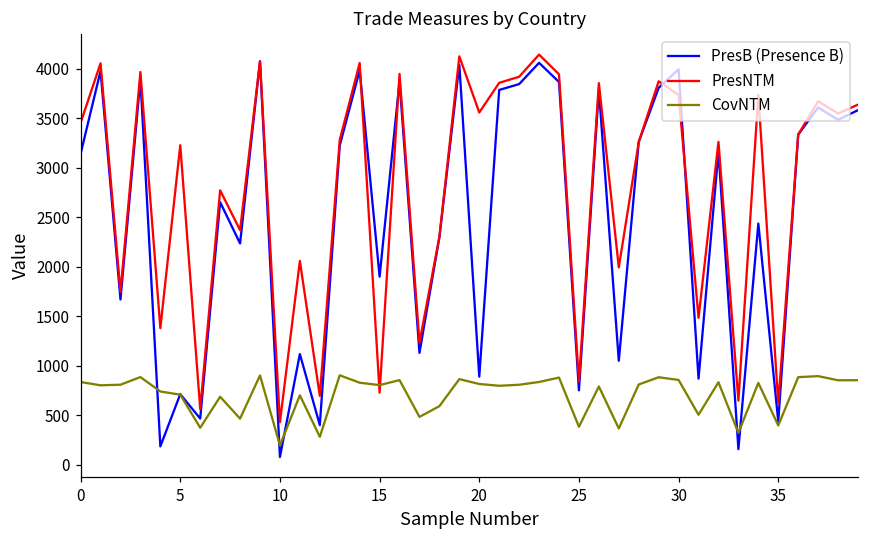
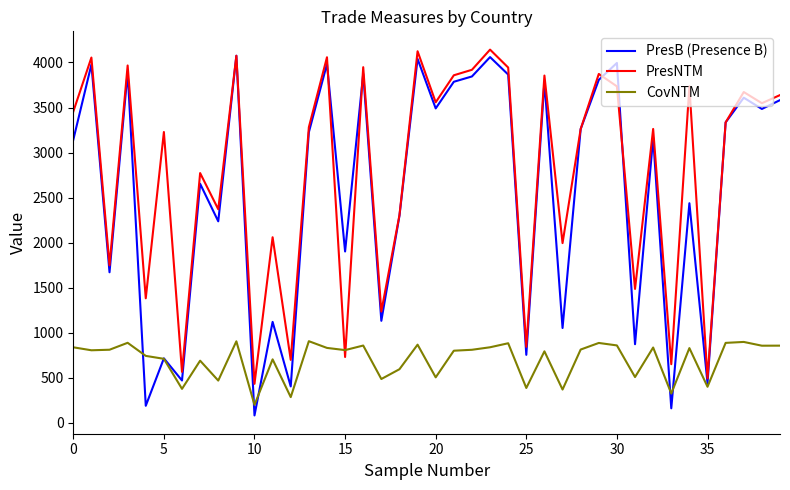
PresB (Presence B), 20: 900 -> 3500
CovNTM, 20: 800 -> 500
PresNTM, 35: 600 -> 500
